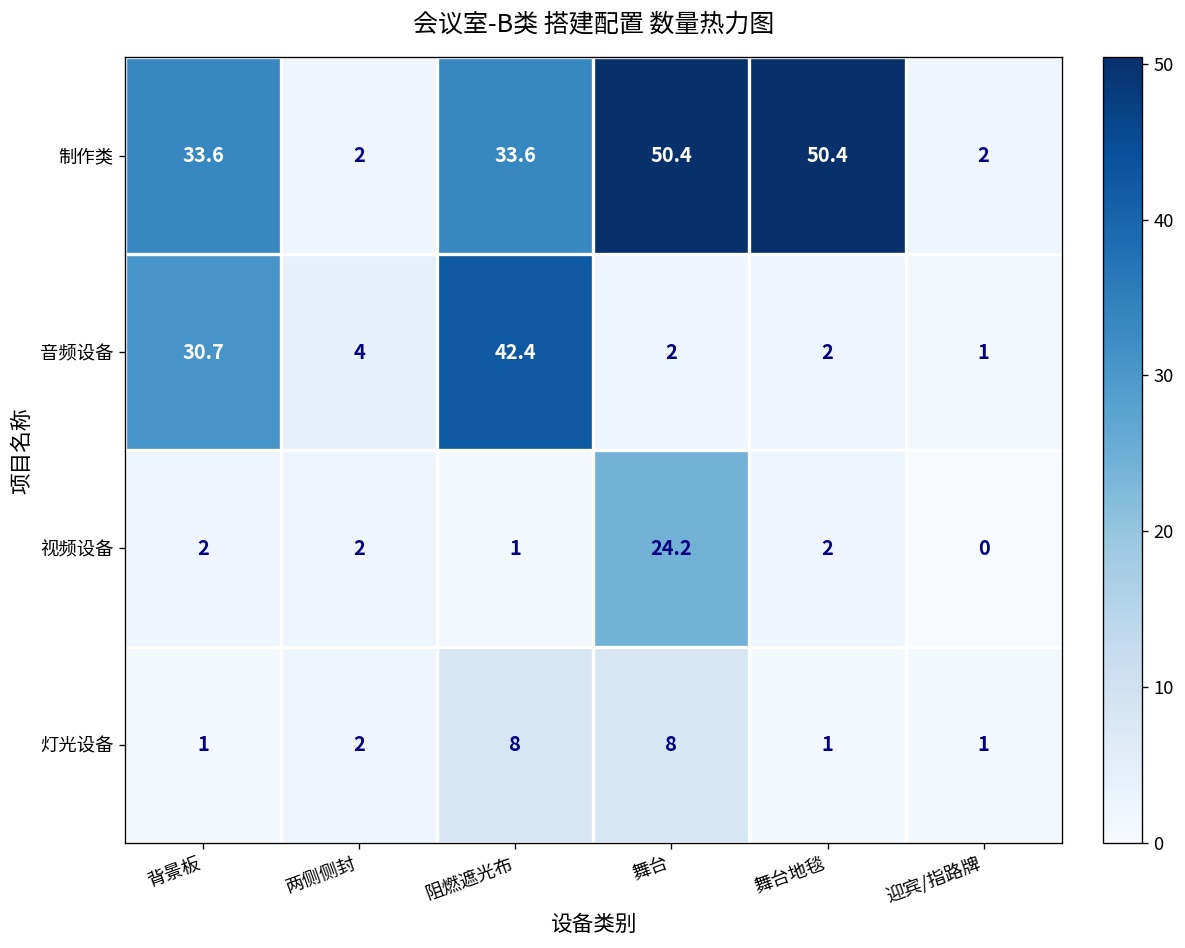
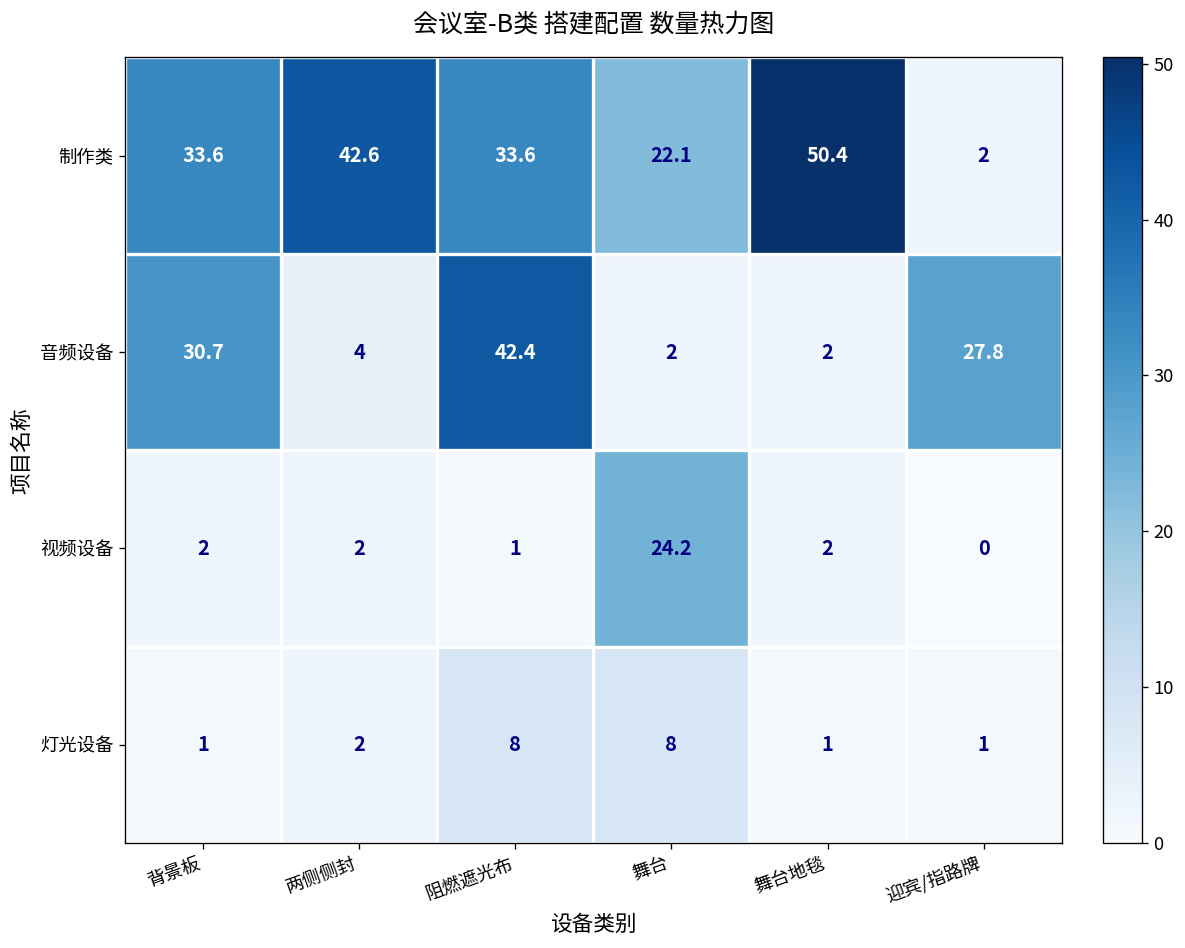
制作类, 两侧侧封: 2 -> 42.6
制作类, 舞台: 50.4 -> 22.1
音频设备, 迎宾/指路牌: 1 -> 27.8
